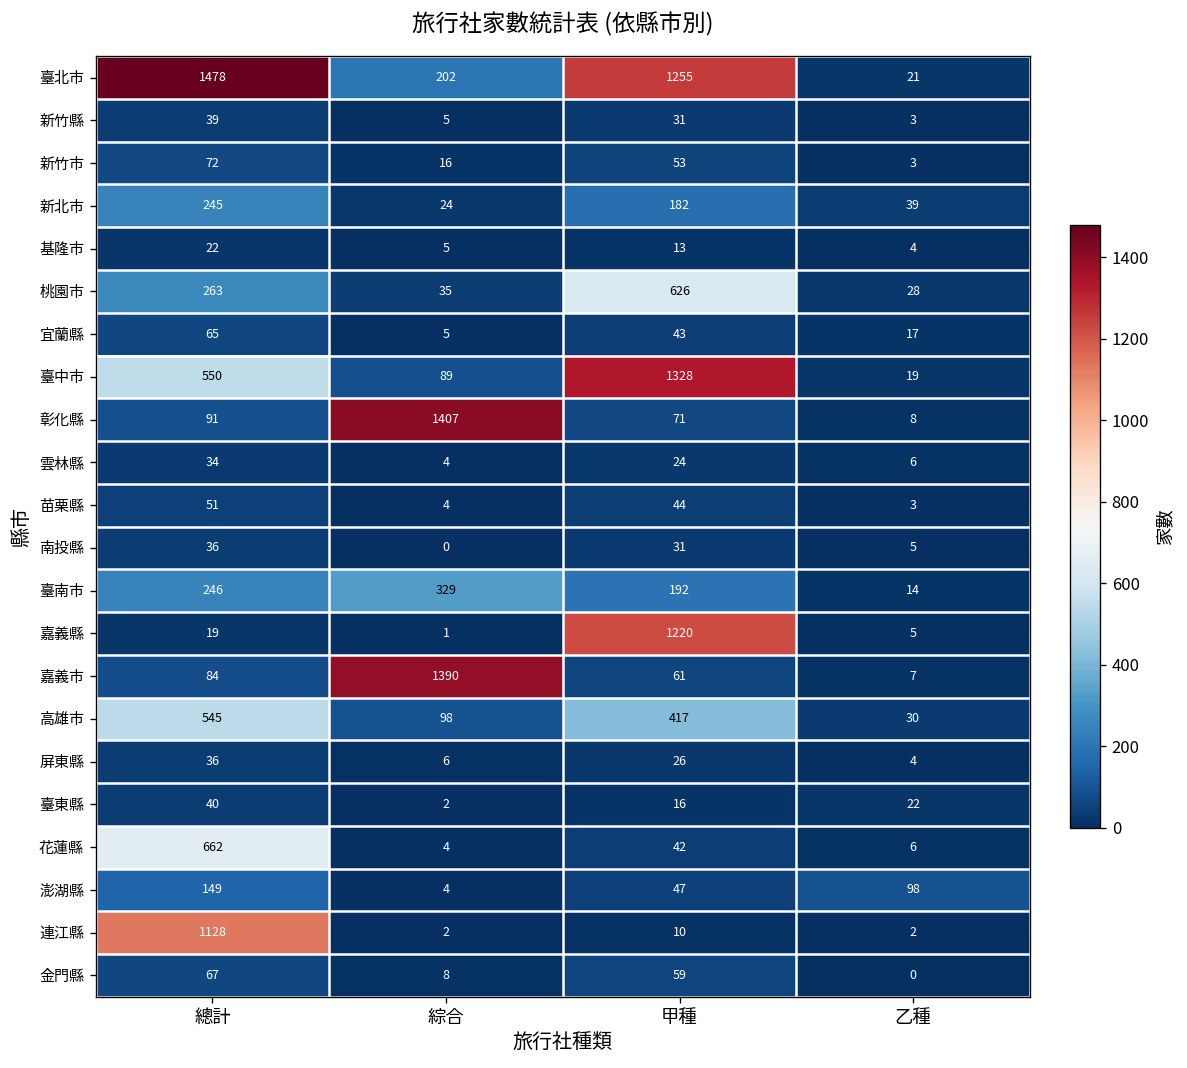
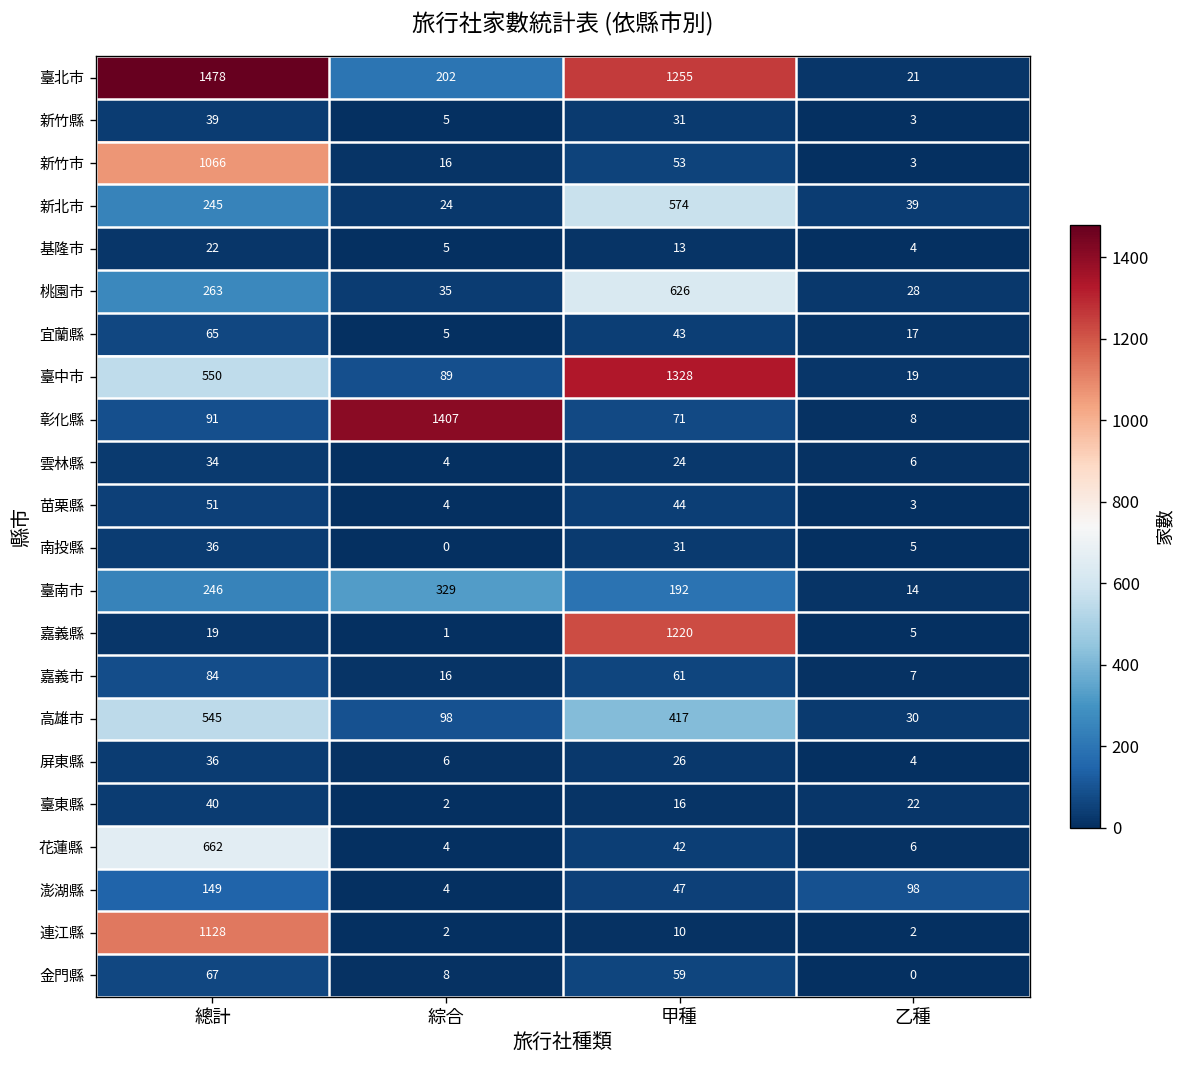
新竹市, 總計: 72 -> 1066
新北市, 甲種: 182 -> 574
嘉義市, 綜合: 1390 -> 16
